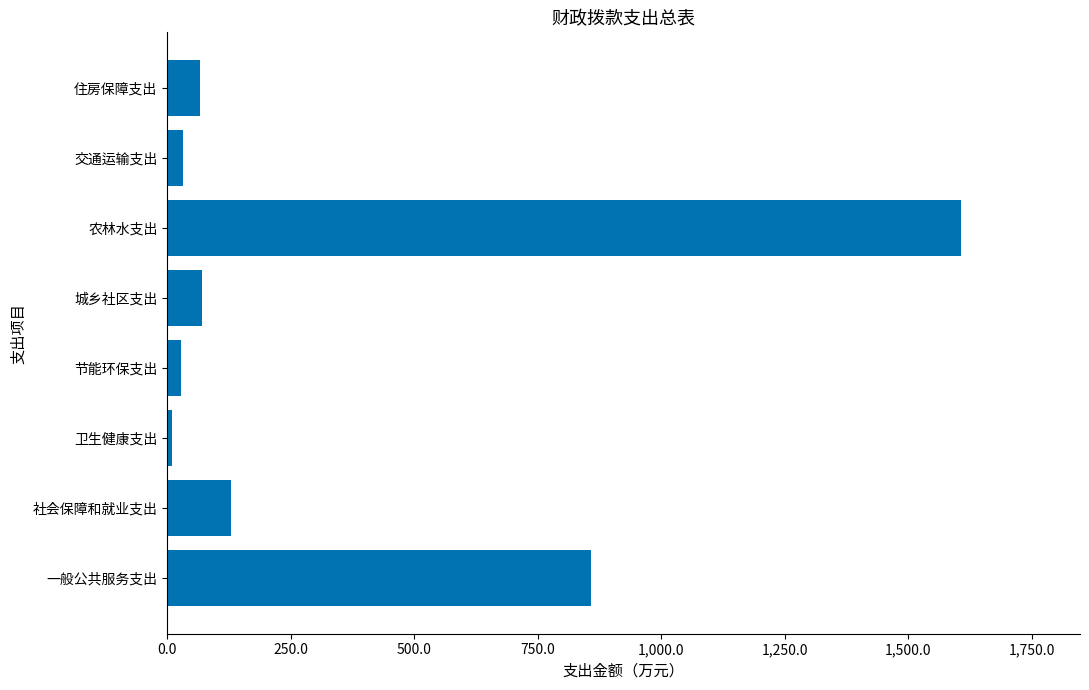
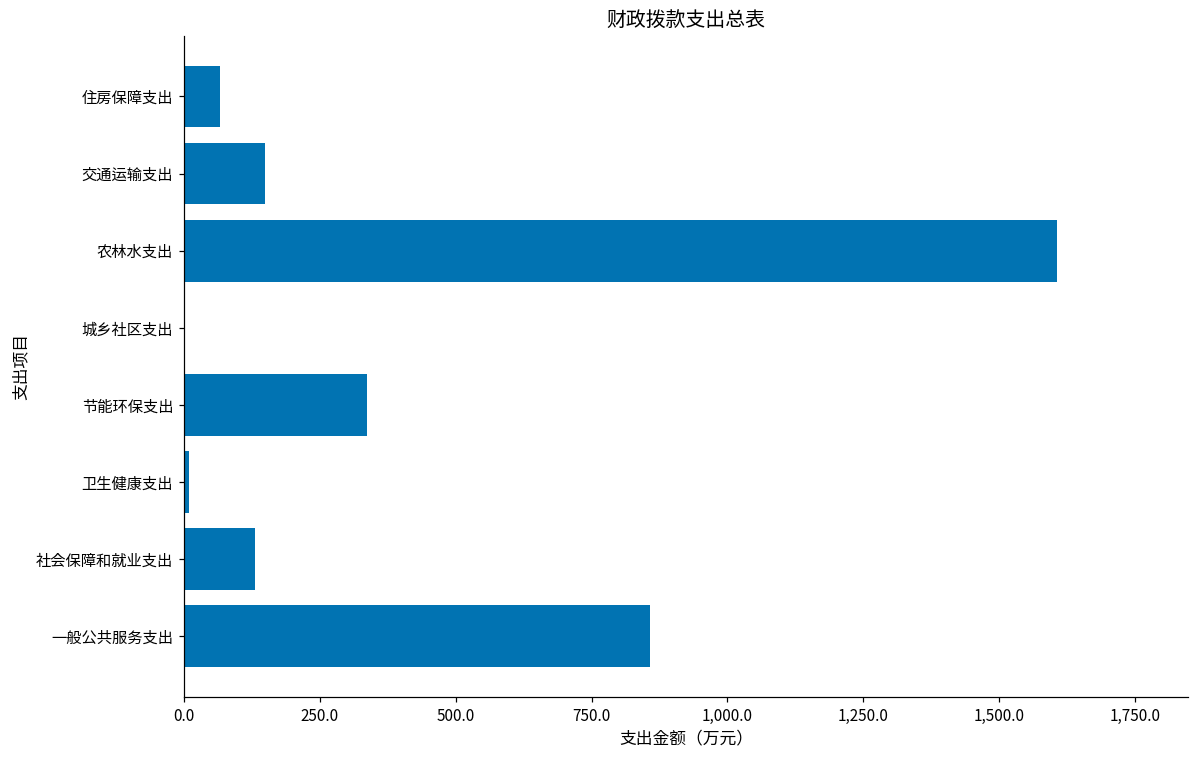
交通运输支出: 30 -> 150
城乡社区支出: 70 -> 0
节能环保支出: 30 -> 340
